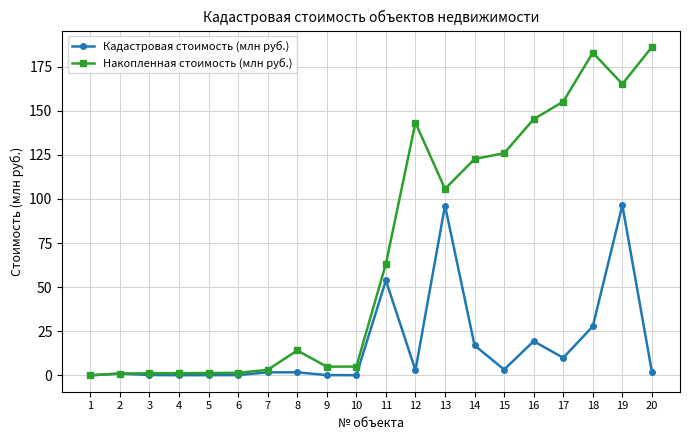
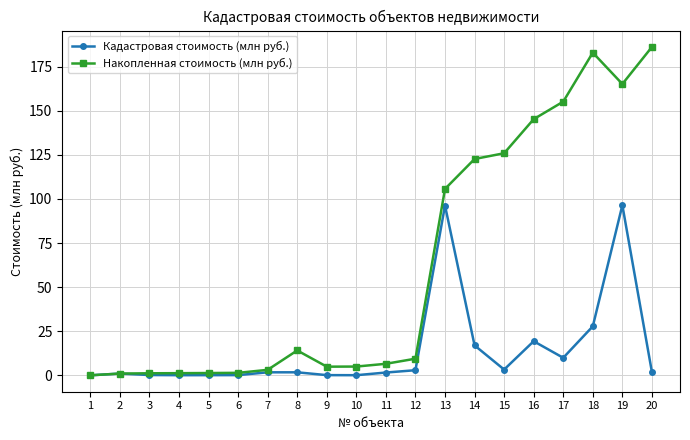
Кадастровая стоимость (млн руб.), 11: 54 -> 2
Накопленная стоимость (млн руб.), 11: 63 -> 7
Накопленная стоимость (млн руб.), 12: 143 -> 9
